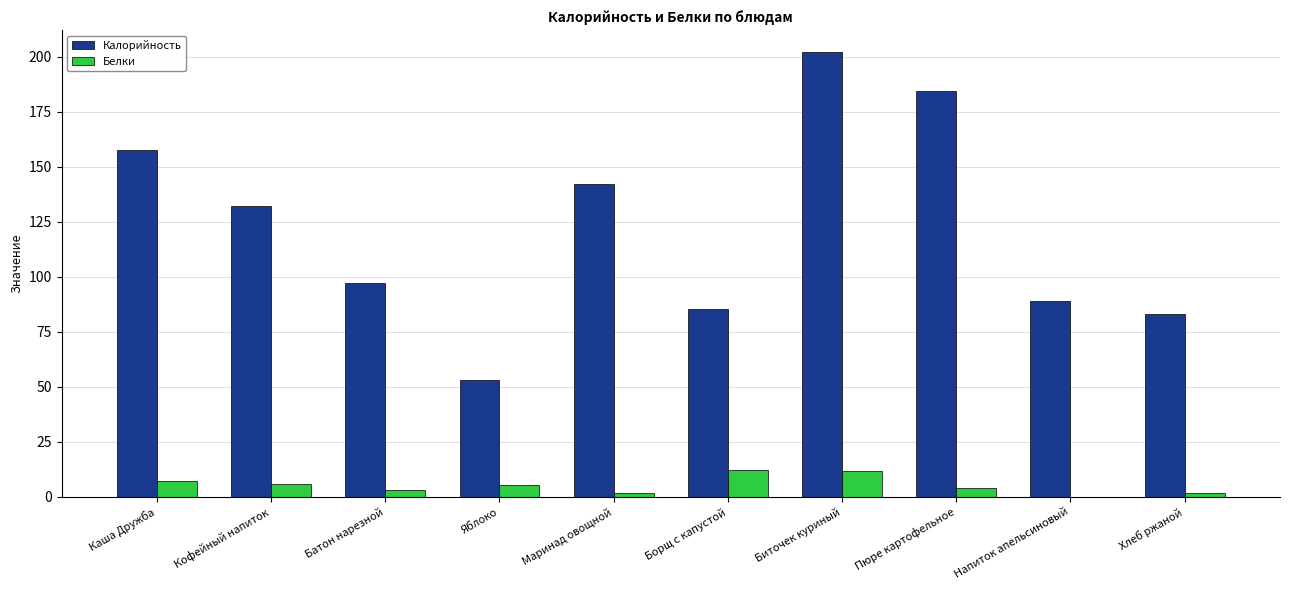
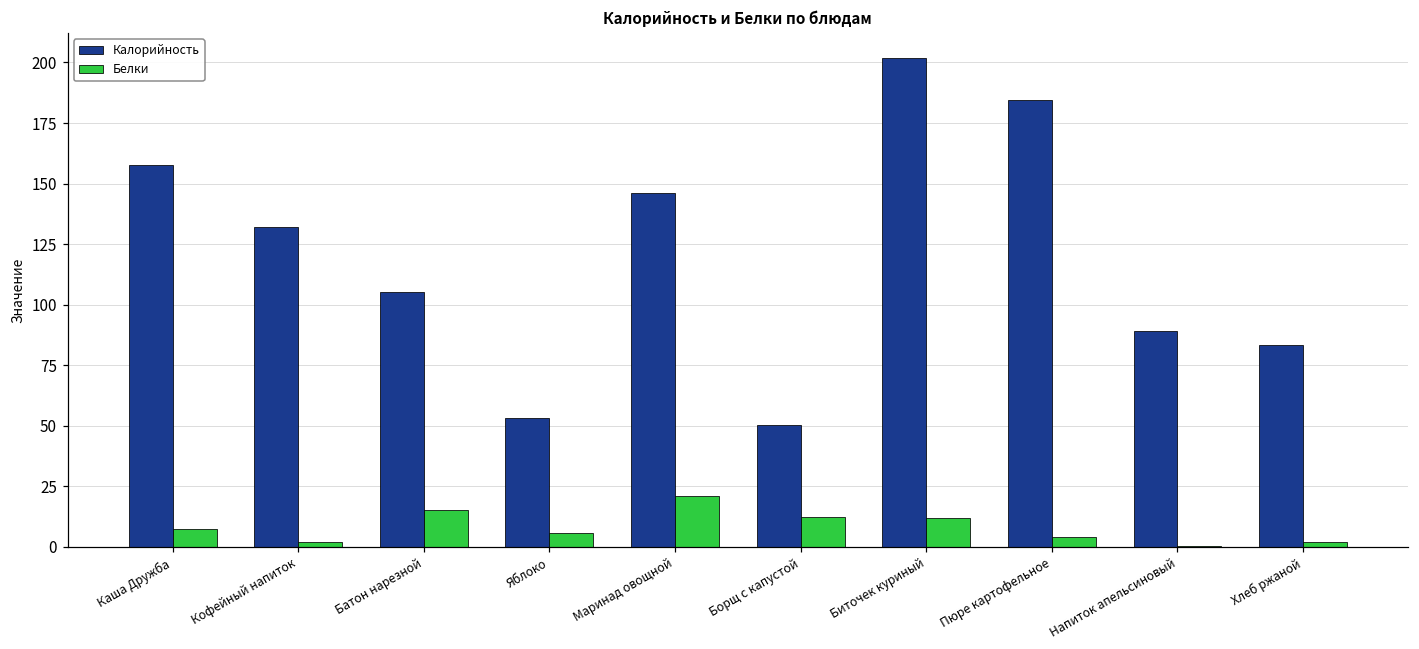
Белки, Кофейный напиток: 6 -> 2
Калорийность, Батон нарезной: 97 -> 105
Белки, Батон нарезной: 3 -> 15
Калорийность, Маринад овощной: 142 -> 146
Белки, Маринад овощной: 2 -> 21
Калорийность, Борщ с капустой: 86 -> 50
